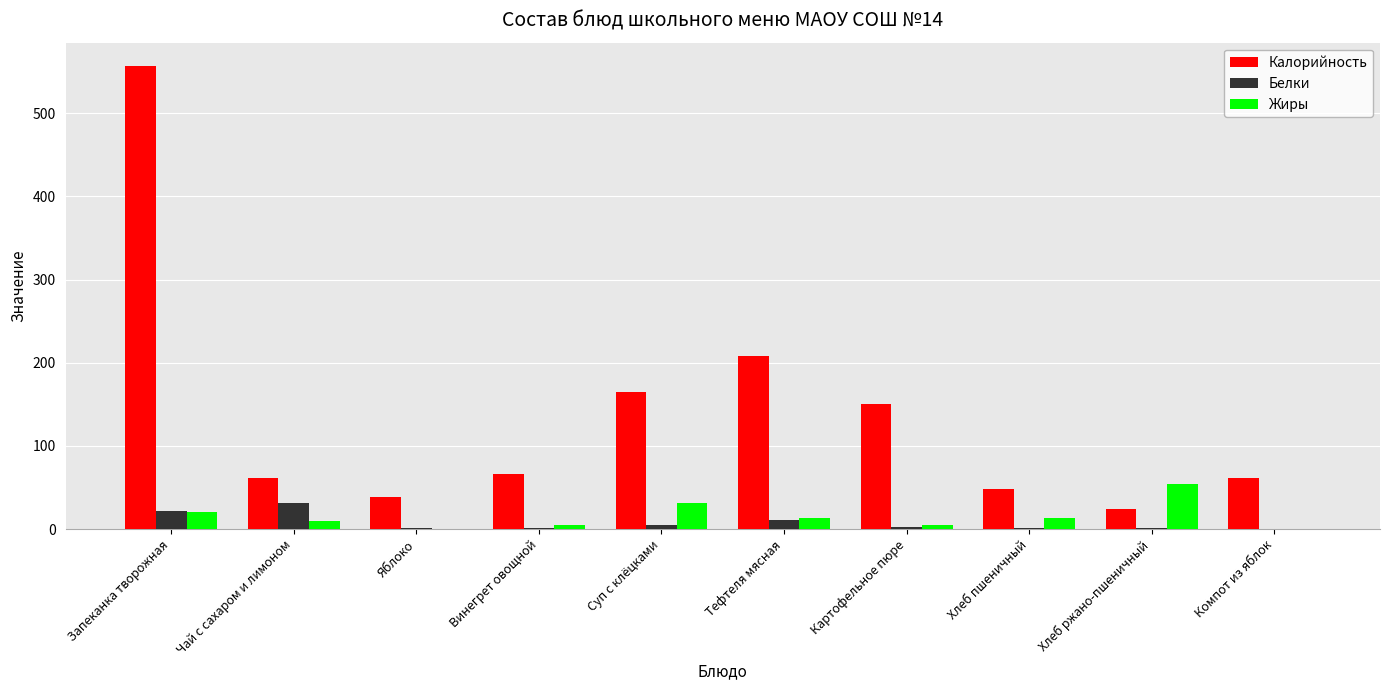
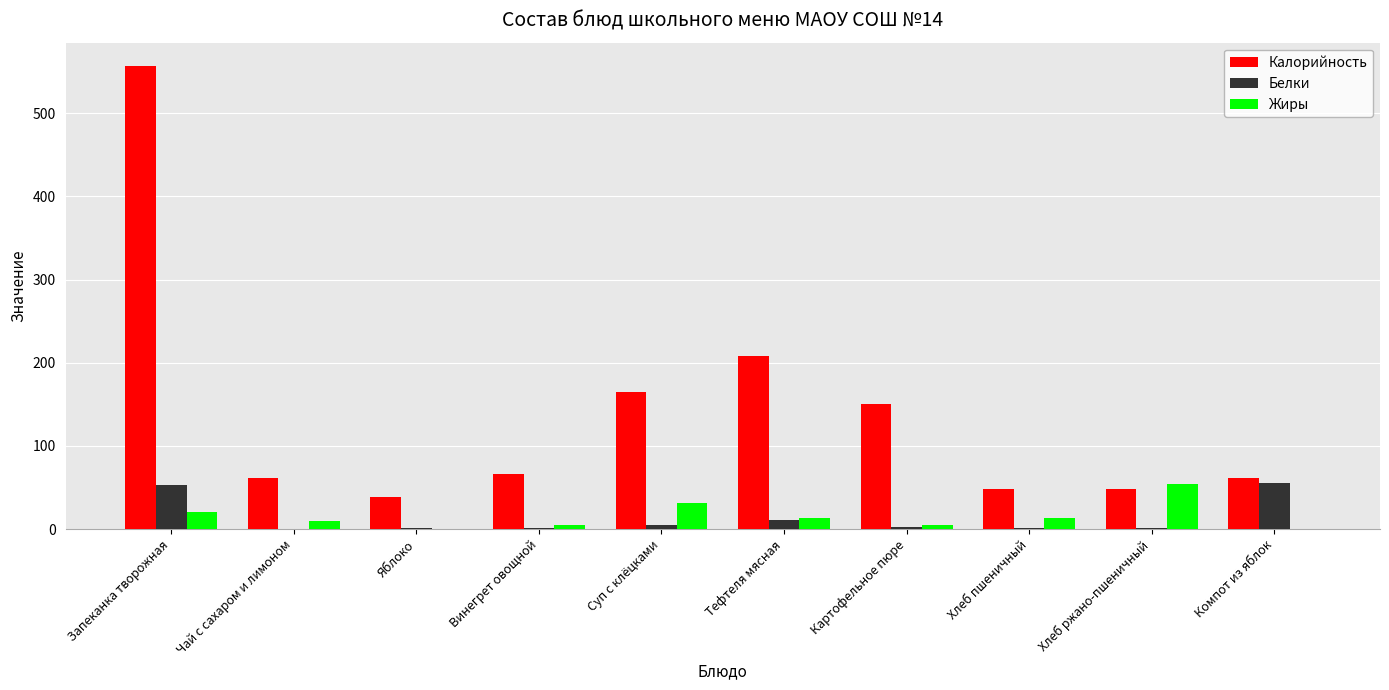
Белки, Запеканка творожная: 20 -> 50
Белки, Чай с сахаром и лимоном: 30 -> 0
Калорийность, Хлеб ржано-пшеничный: 20 -> 50
Белки, Компот из яблок: 0 -> 60
